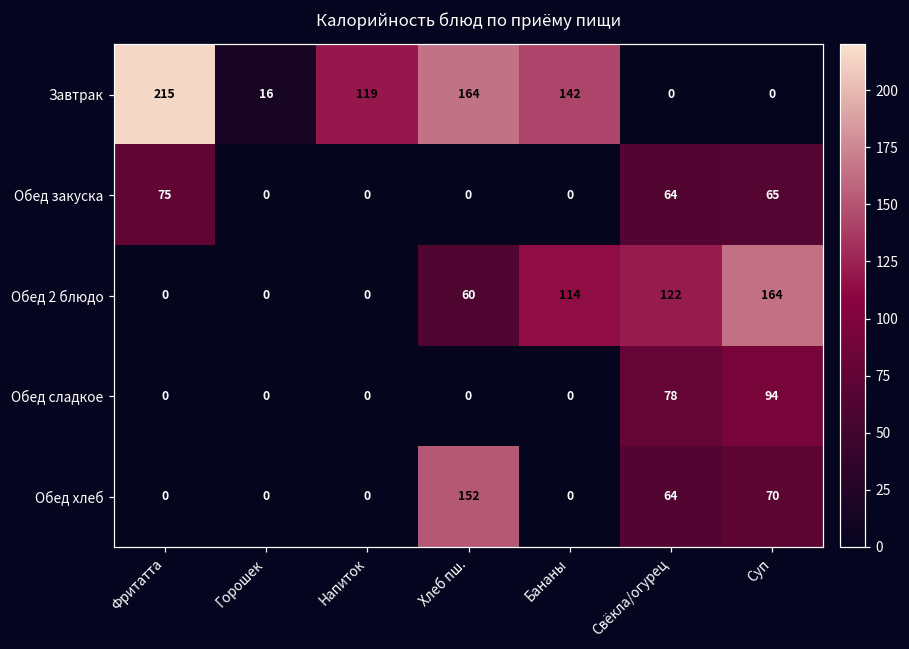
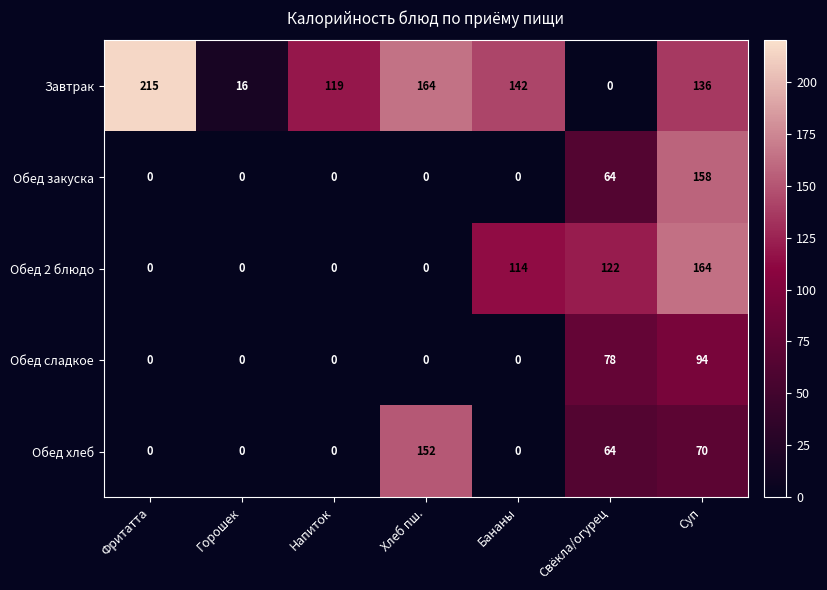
Завтрак, Суп: 0 -> 136
Обед закуска, Фритатта: 75 -> 0
Обед закуска, Суп: 65 -> 158
Обед 2 блюдо, Хлеб пш.: 60 -> 0
